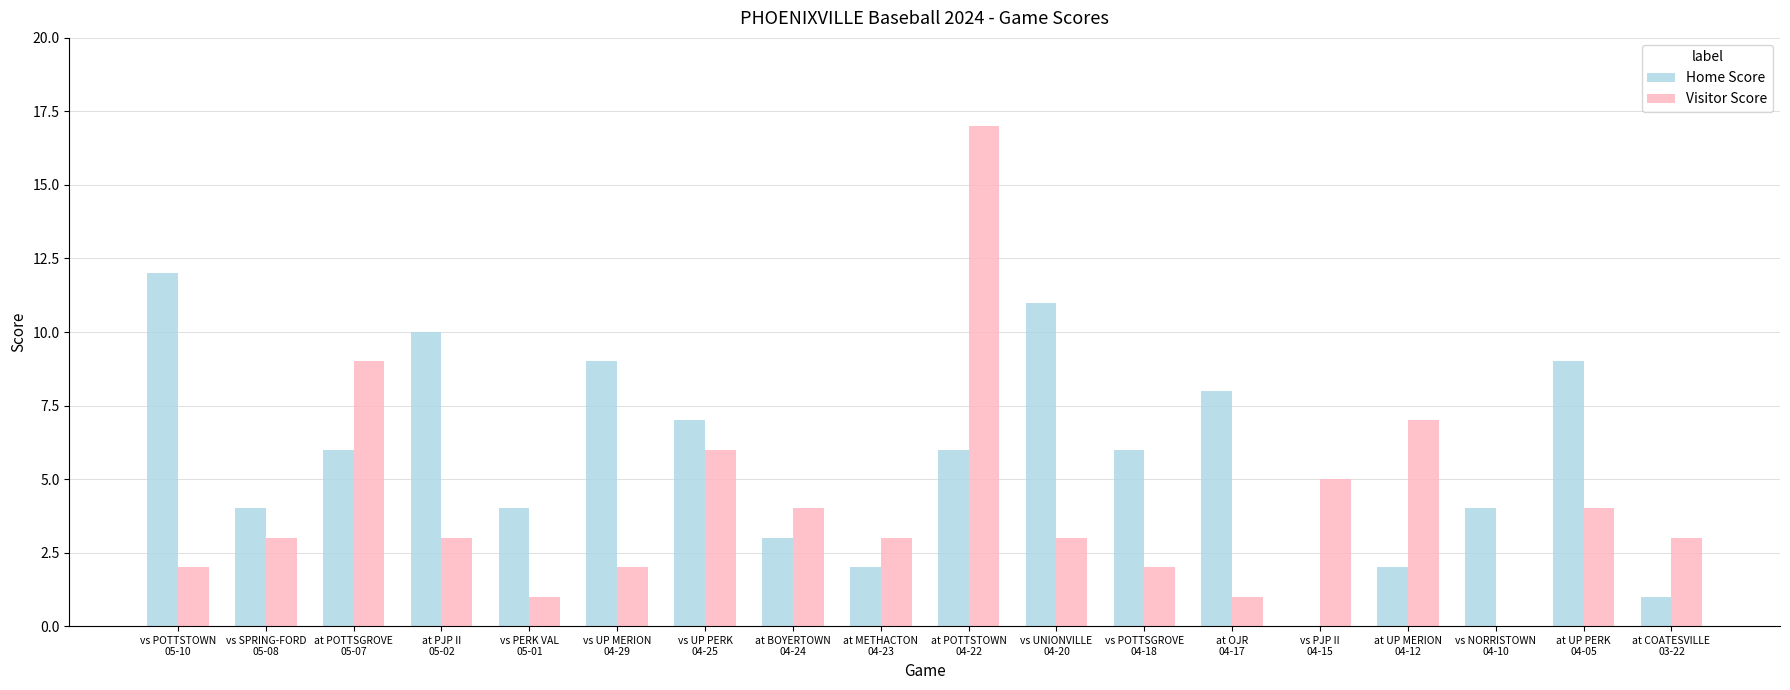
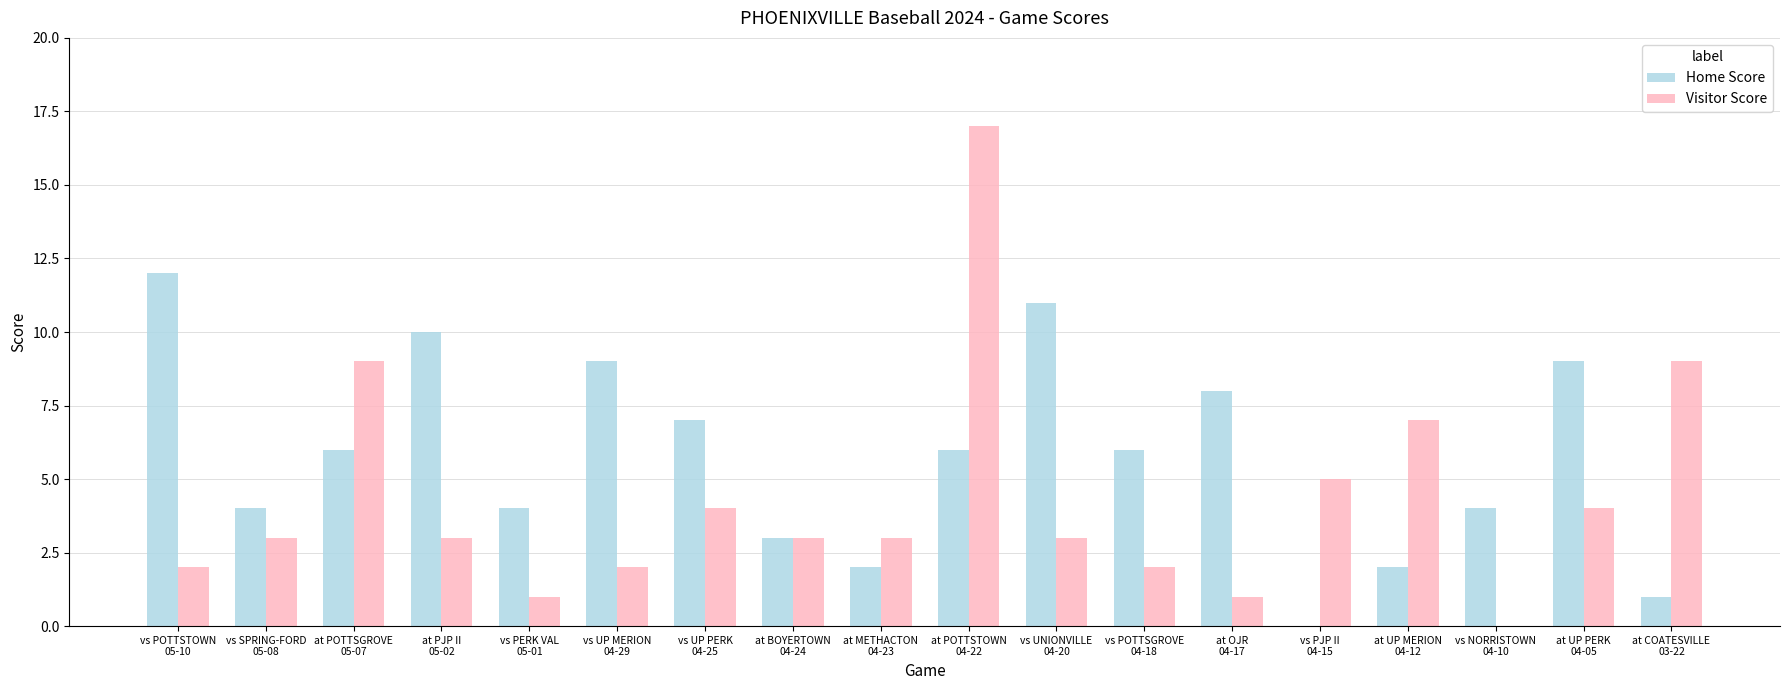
Visitor Score, vs UP PERK 04-25: 6 -> 4
Visitor Score, at BOYERTOWN 04-24: 4 -> 3
Visitor Score, at COATESVILLE 03-22: 3 -> 9
